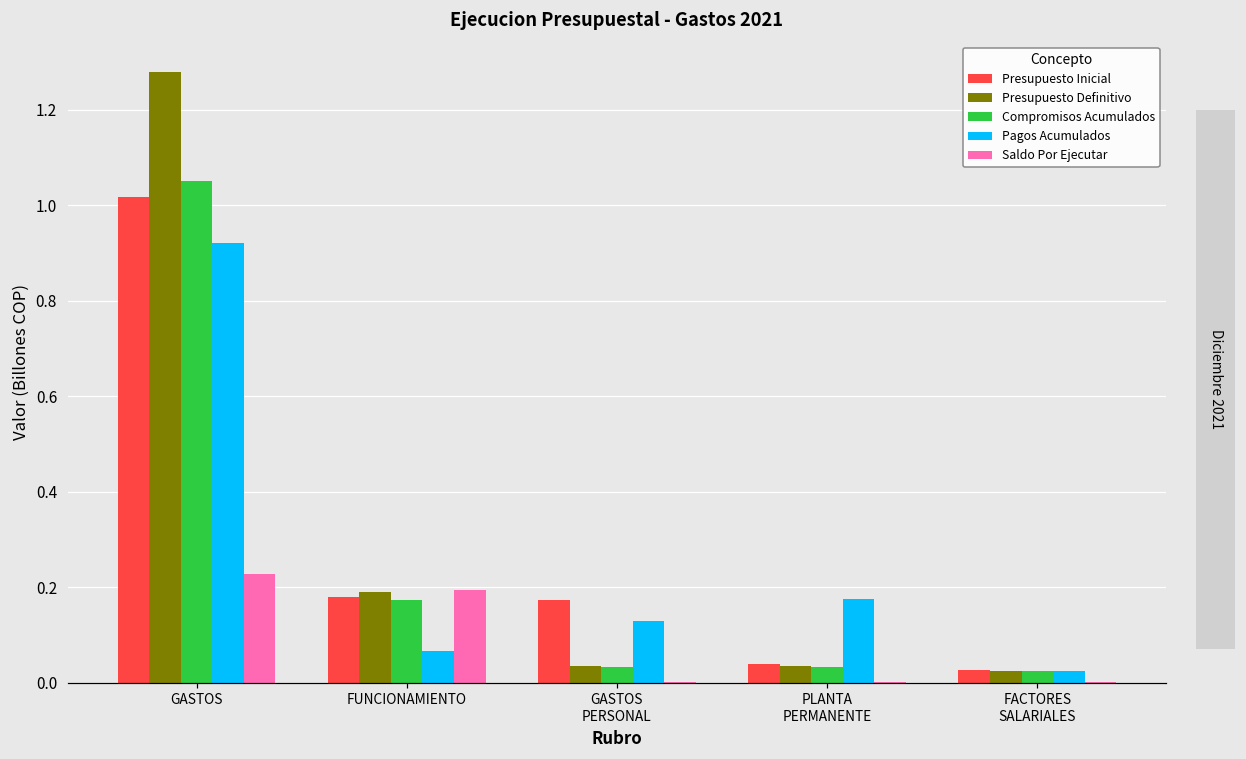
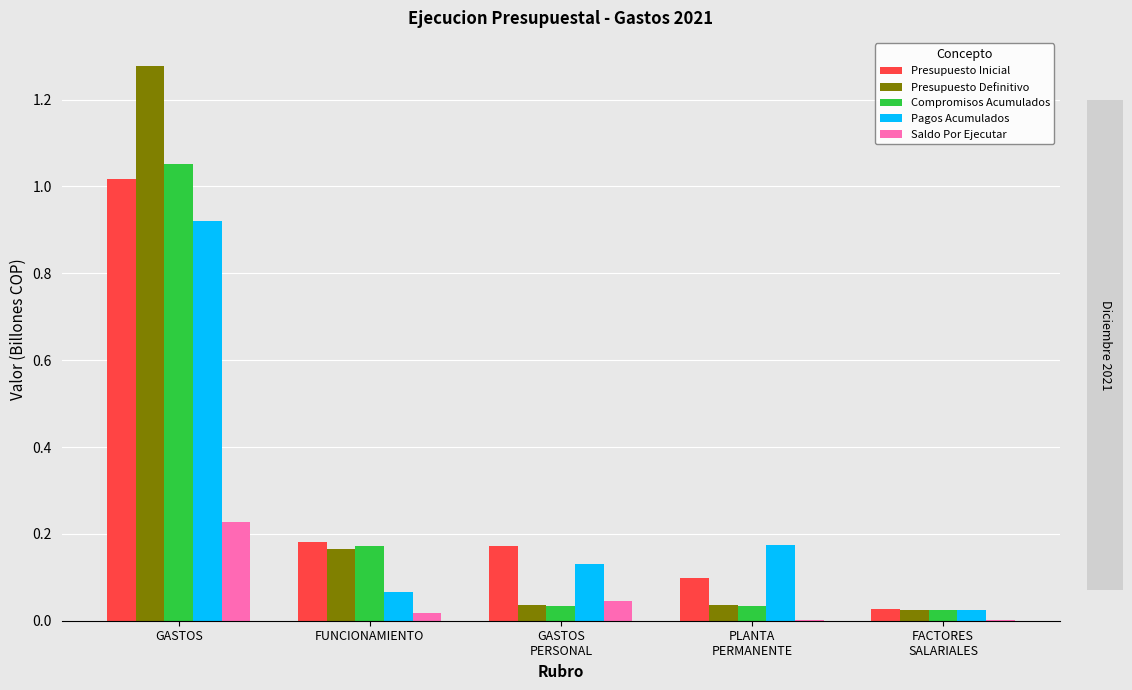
Presupuesto Definitivo, FUNCIONAMIENTO: 0.19 -> 0.17
Saldo Por Ejecutar, FUNCIONAMIENTO: 0.19 -> 0.02
Saldo Por Ejecutar, GASTOS PERSONAL: 0.00 -> 0.05
Presupuesto Inicial, PLANTA PERMANENTE: 0.04 -> 0.10
